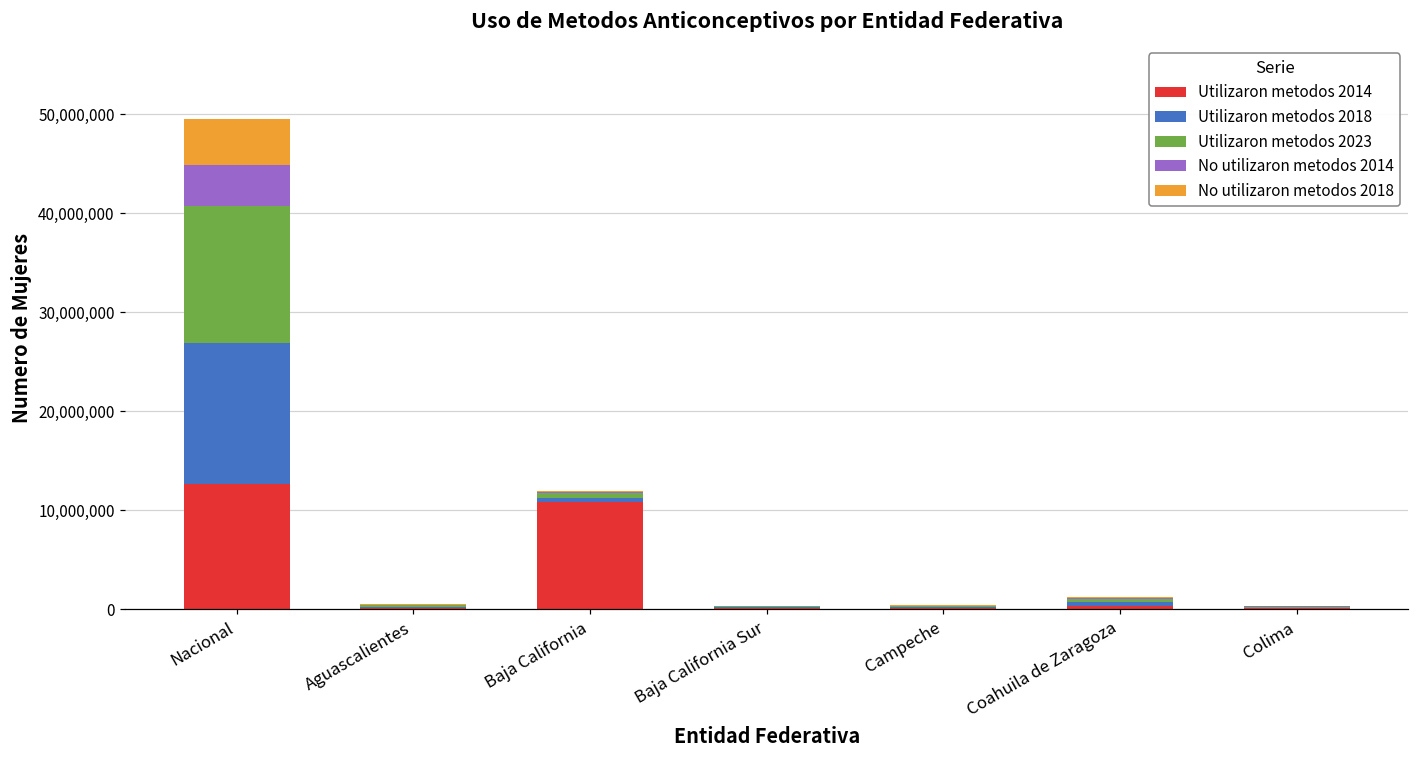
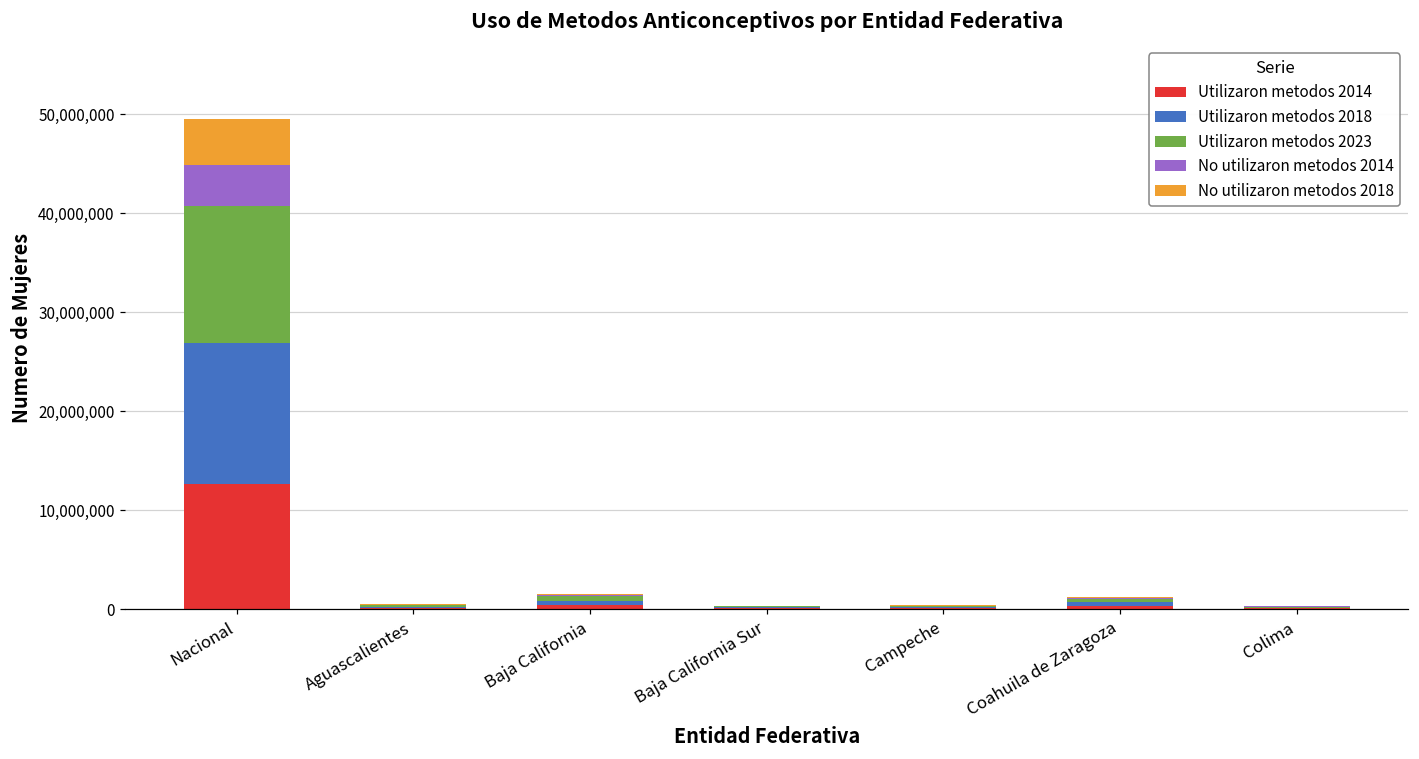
Utilizaron metodos 2014, Baja California: 11,000,000 -> 0
